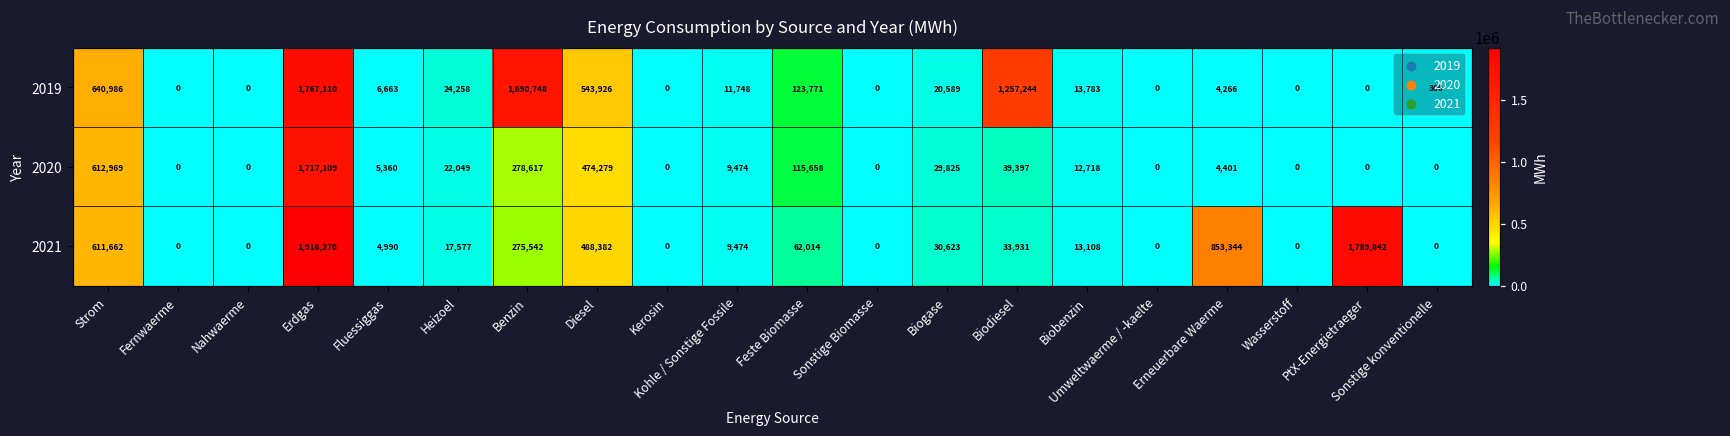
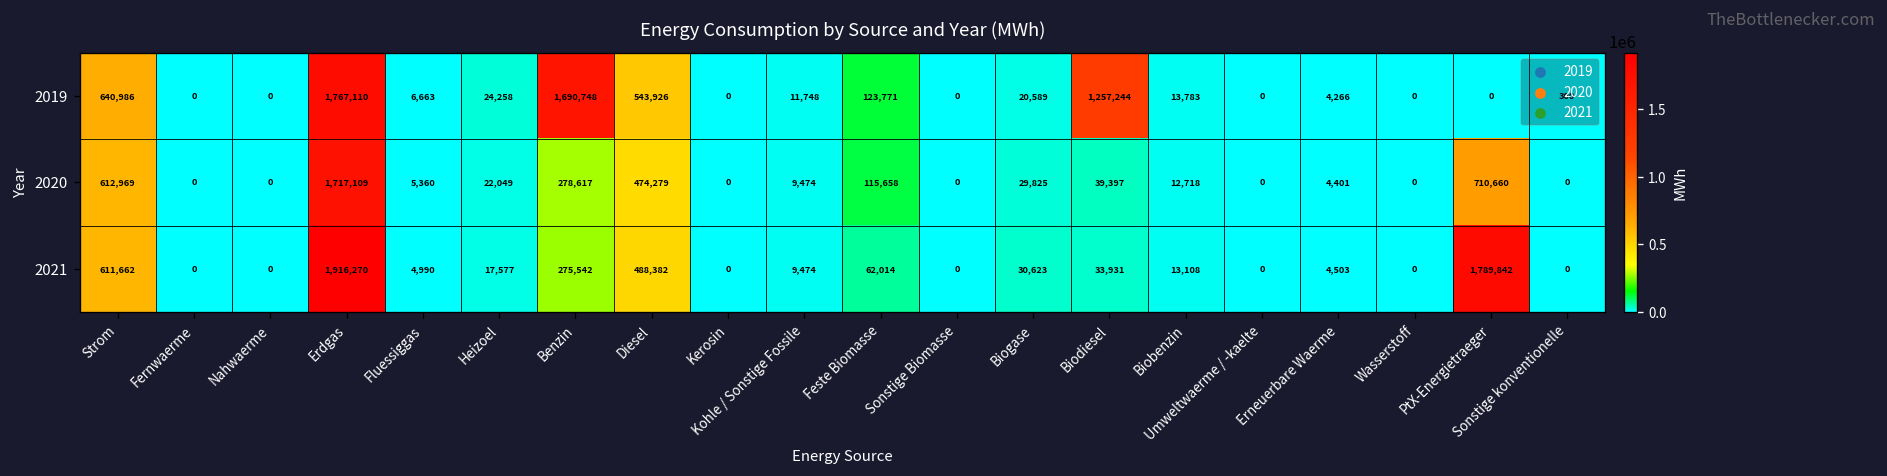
2020, PtX-Energietraeger: 0 -> 710,660
2021, Erneuerbare Waerme: 853,344 -> 4,503
